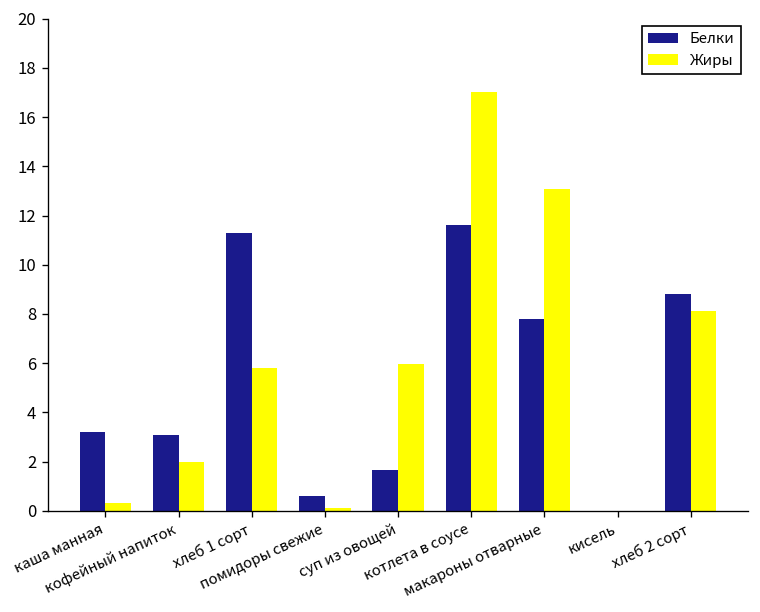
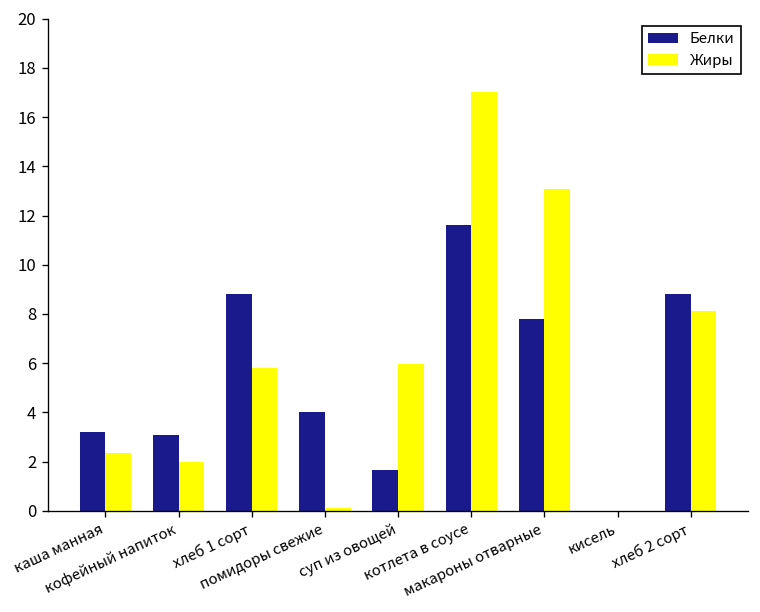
Жиры, каша манная: 0.3 -> 2.3
Белки, хлеб 1 сорт: 11.3 -> 8.8
Белки, помидоры свежие: 0.6 -> 4.0
